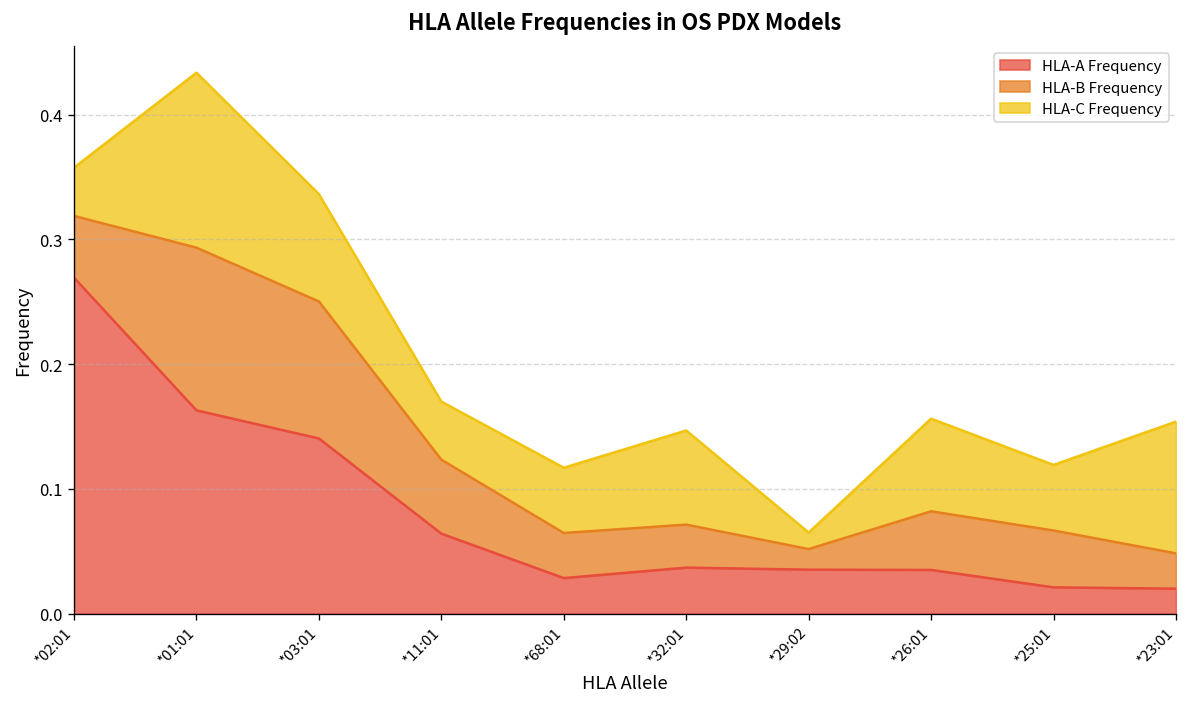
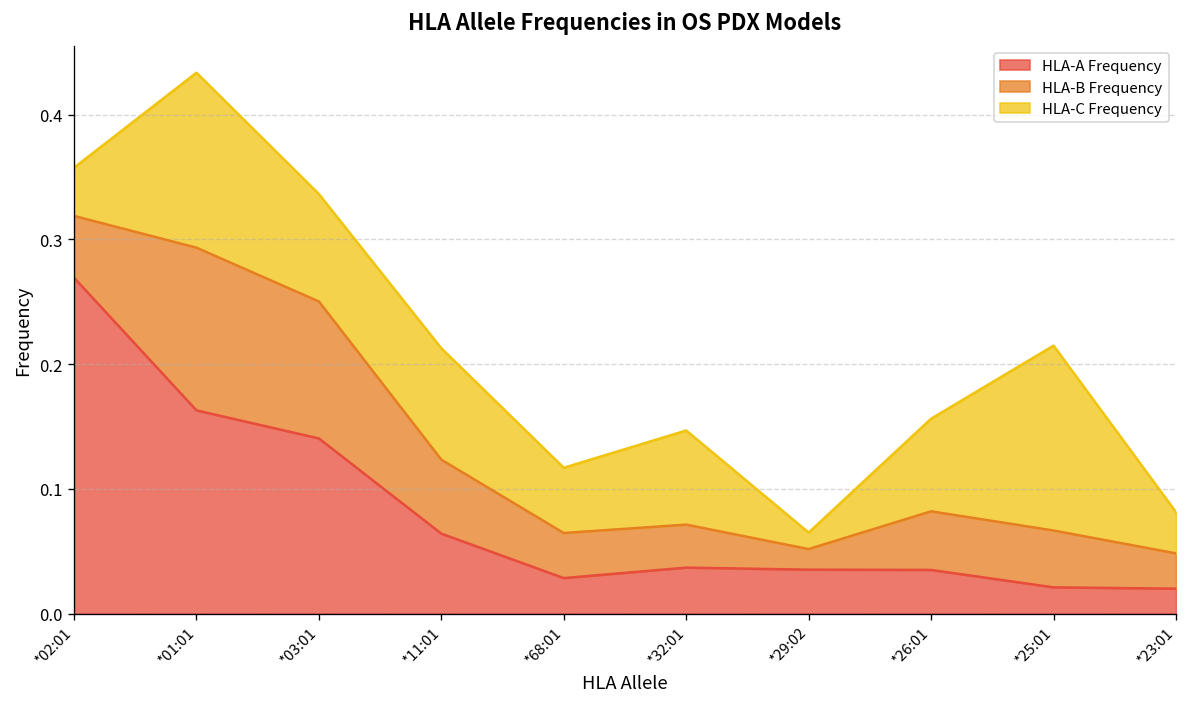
HLA-C Frequency, *11:01: 0.047 -> 0.089
HLA-C Frequency, *25:01: 0.053 -> 0.148
HLA-C Frequency, *23:01: 0.106 -> 0.033
